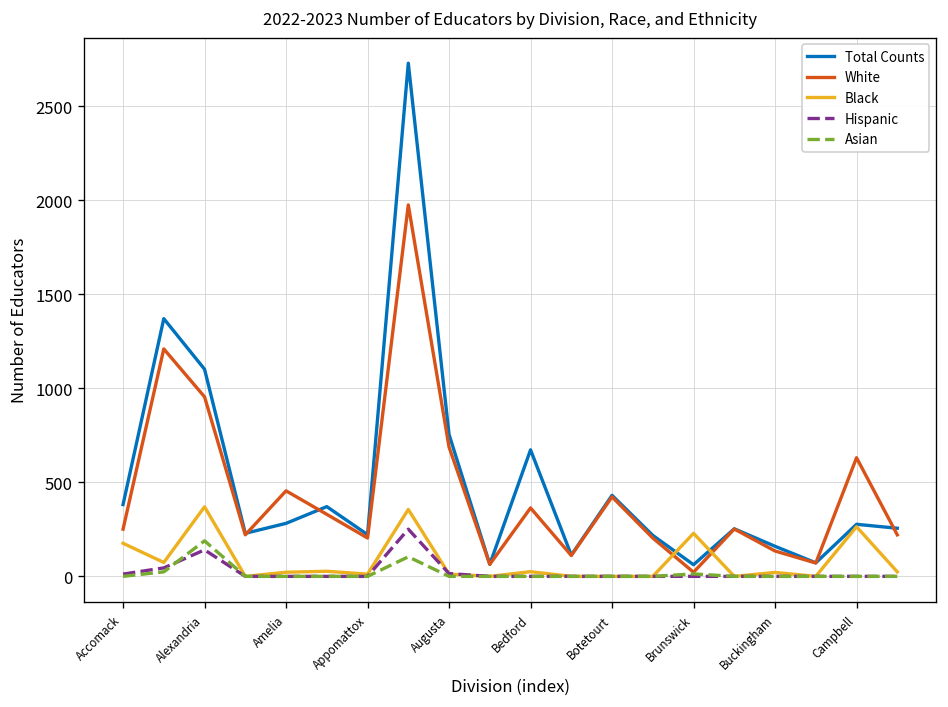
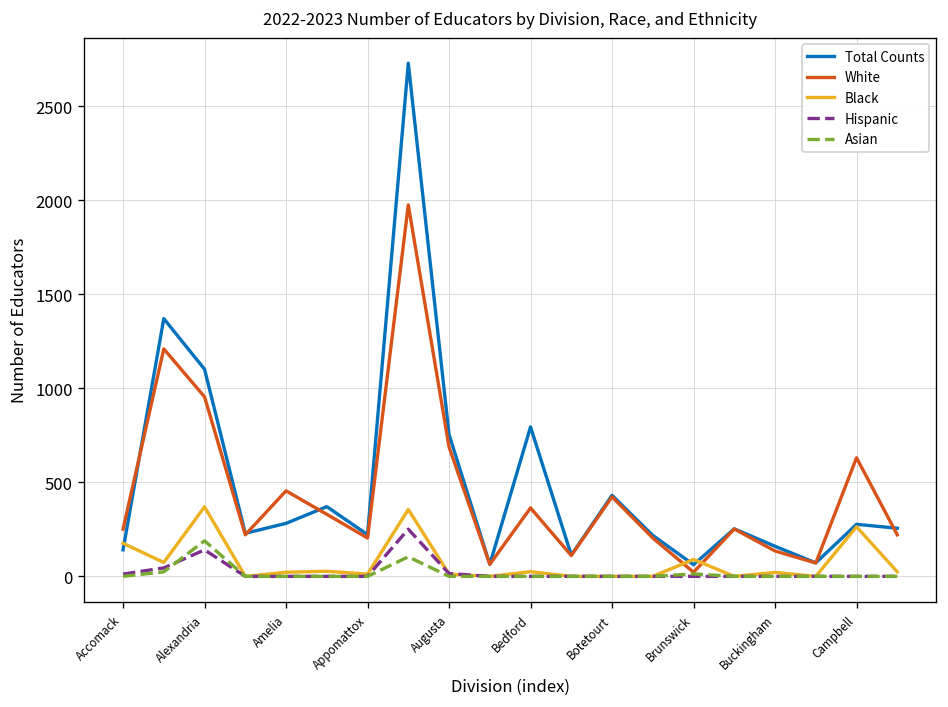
Total Counts, Accomack: 380 -> 140
Total Counts, Bedford: 670 -> 800
Black, Brunswick: 230 -> 90
